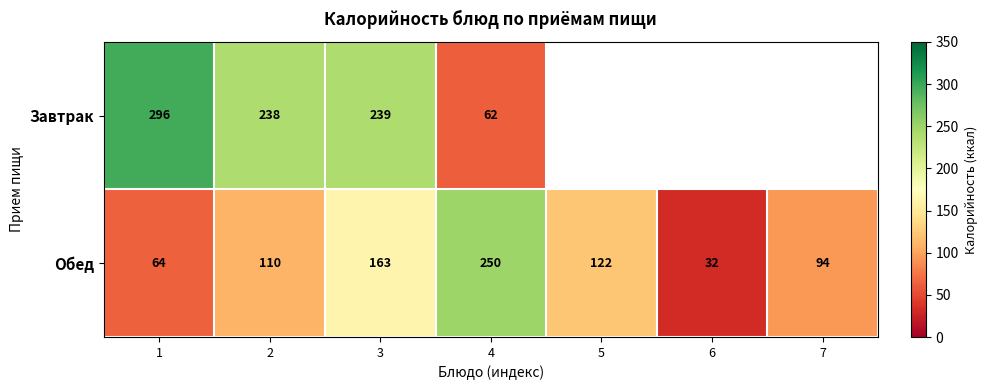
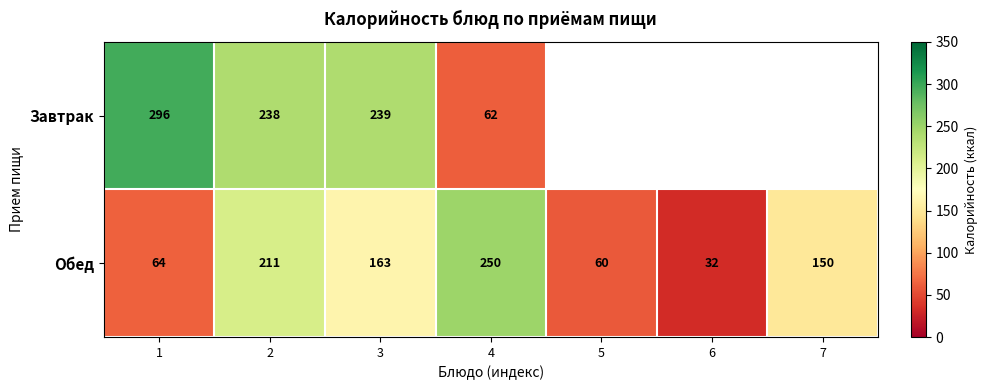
Обед, 2: 110 -> 211
Обед, 5: 122 -> 60
Обед, 7: 94 -> 150
